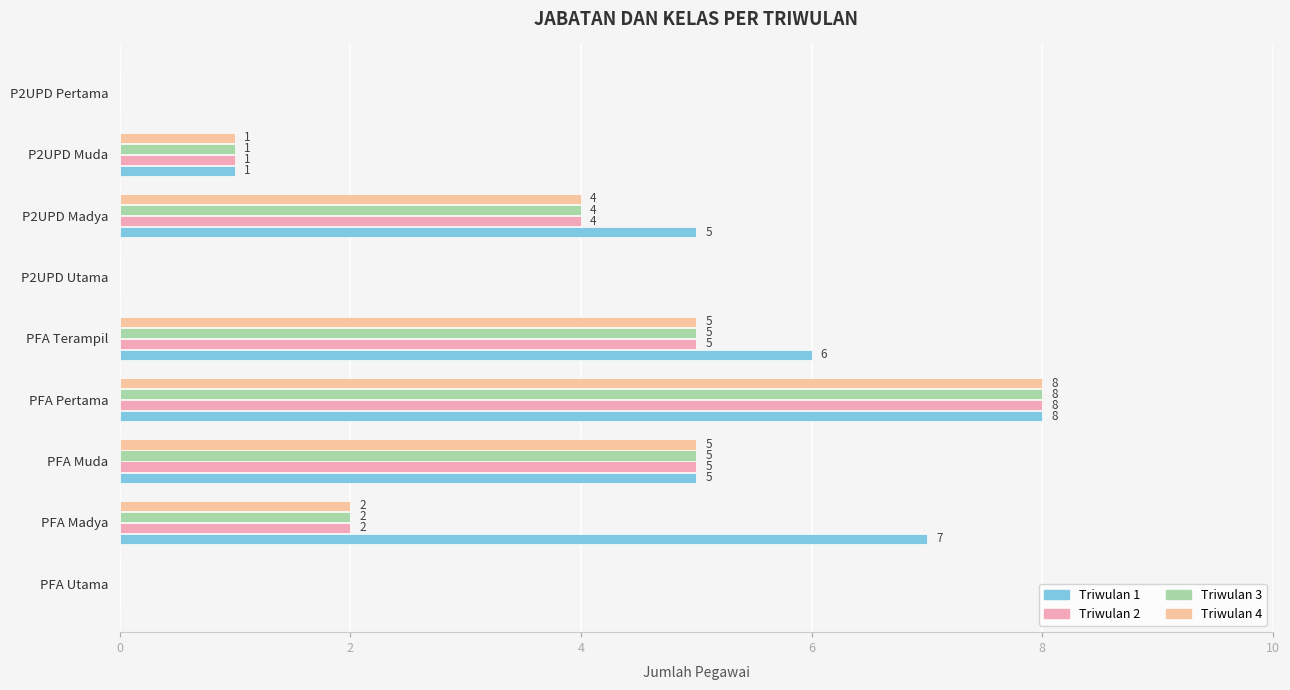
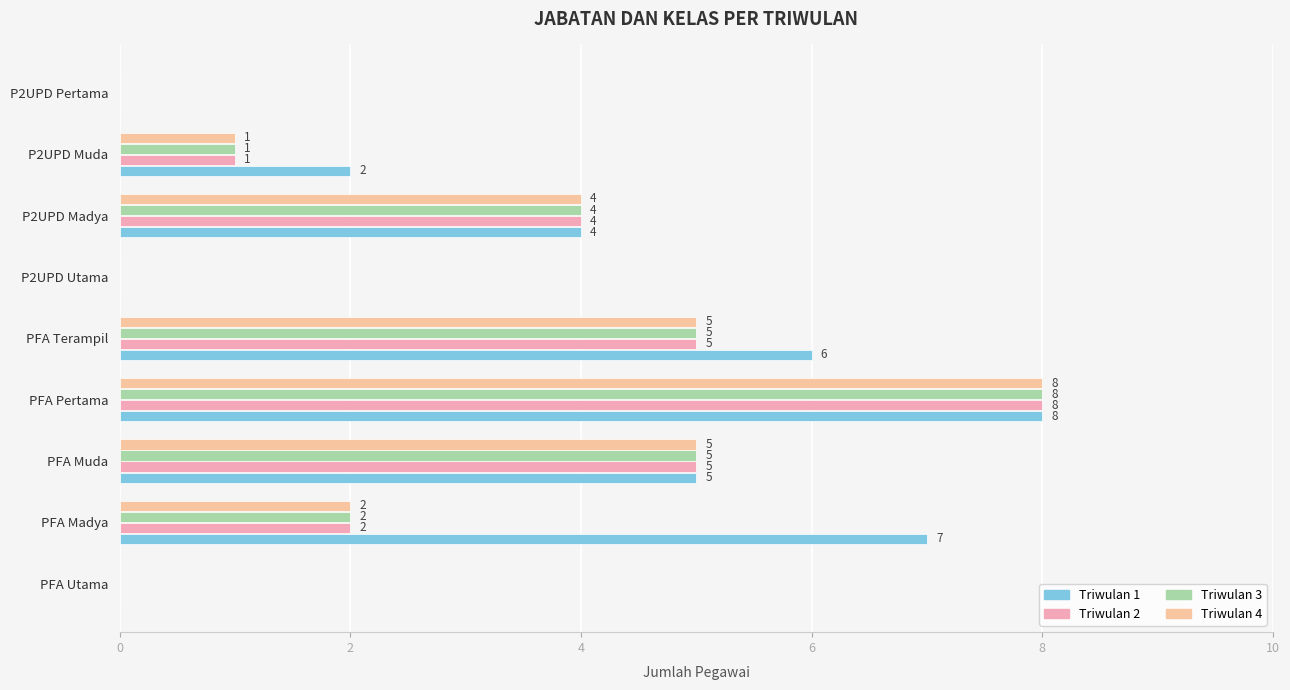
Triwulan 1, P2UPD Muda: 1 -> 2
Triwulan 1, P2UPD Madya: 5 -> 4
